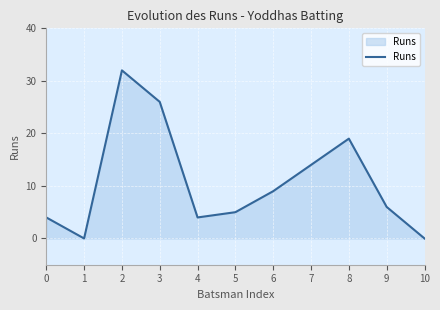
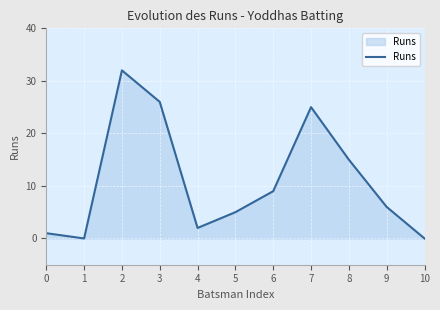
0: 4 -> 1
4: 4 -> 2
7: 14 -> 25
8: 19 -> 15
